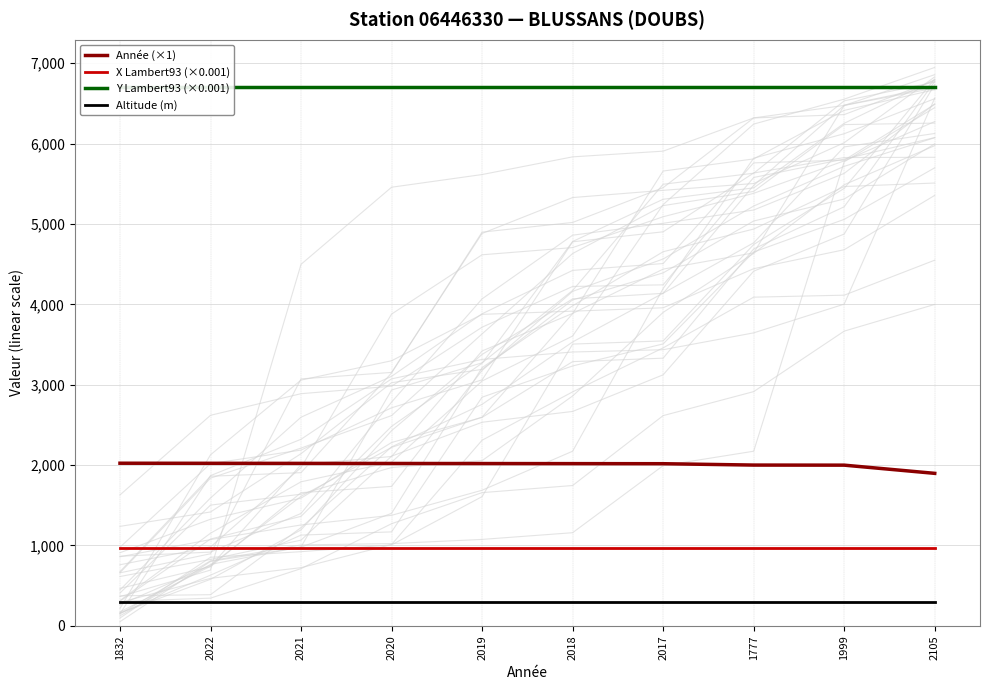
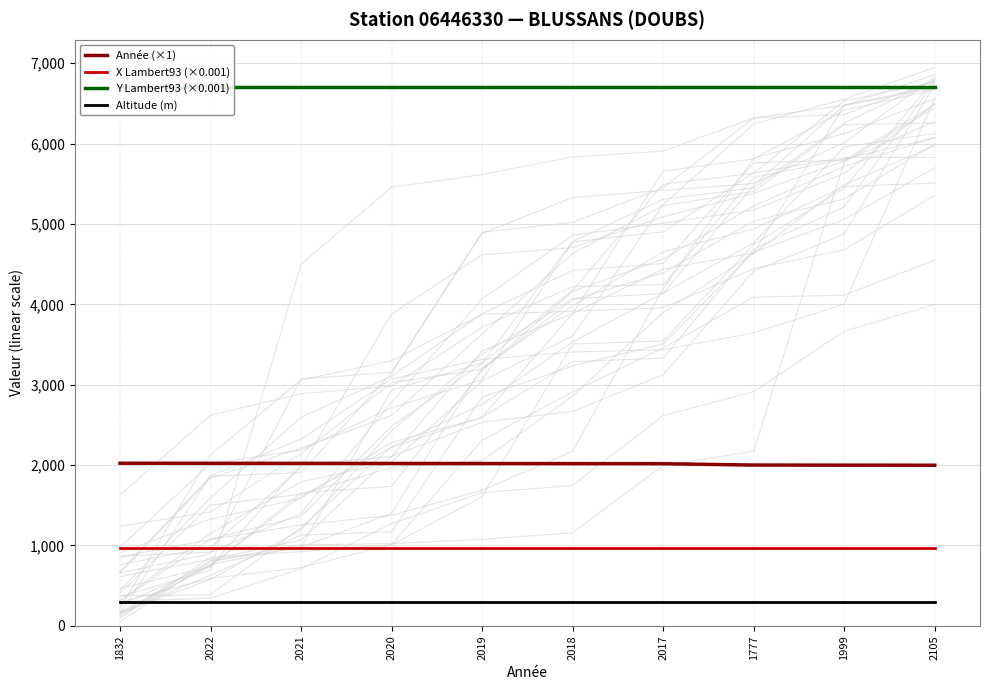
Année (×1), 2105: 1,900 -> 2,000
